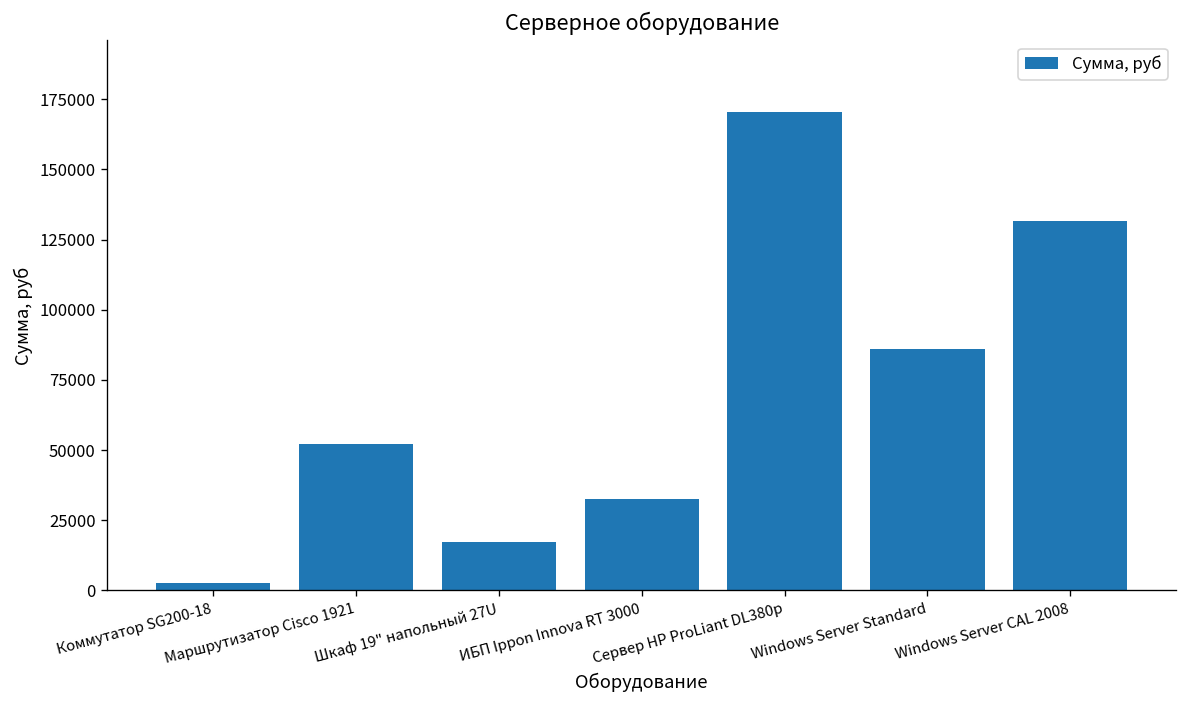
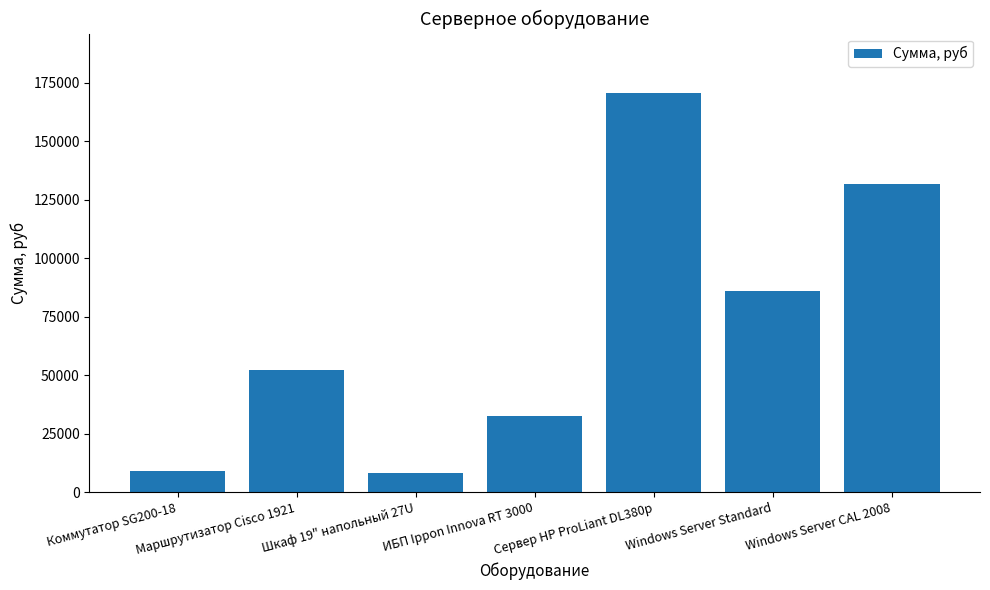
Коммутатор SG200-18: 3000 -> 9000
Шкаф 19" напольный 27U: 17000 -> 8000
